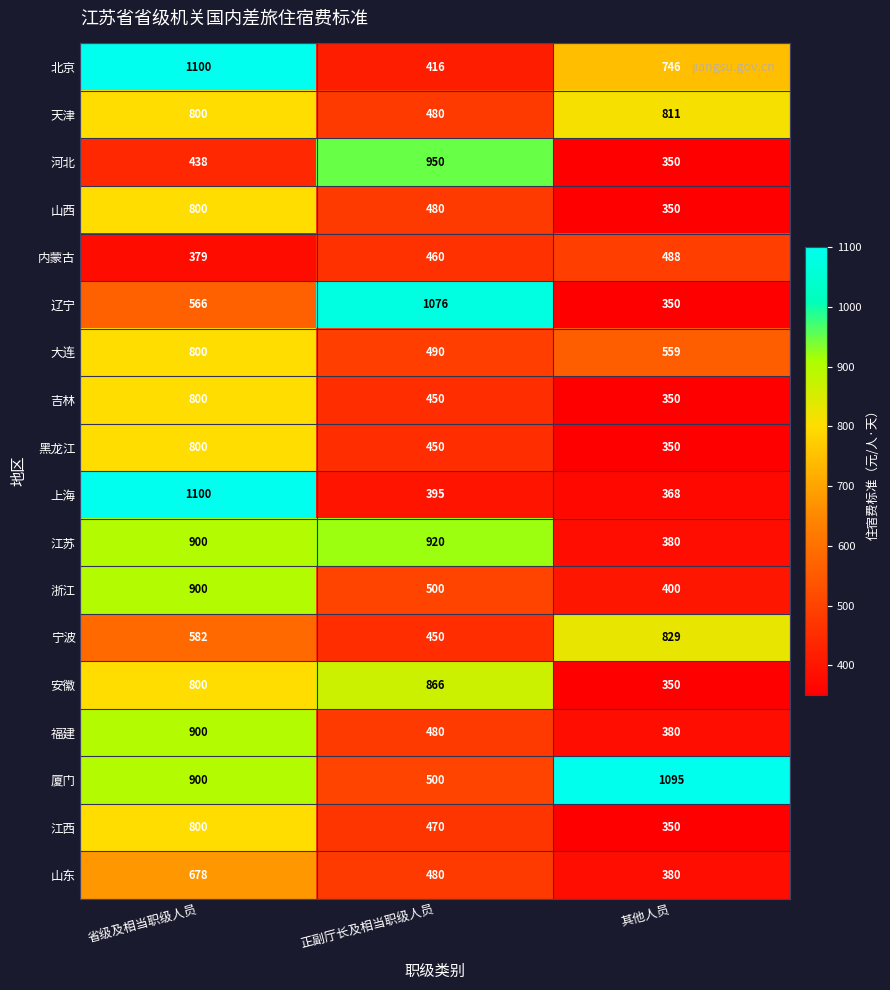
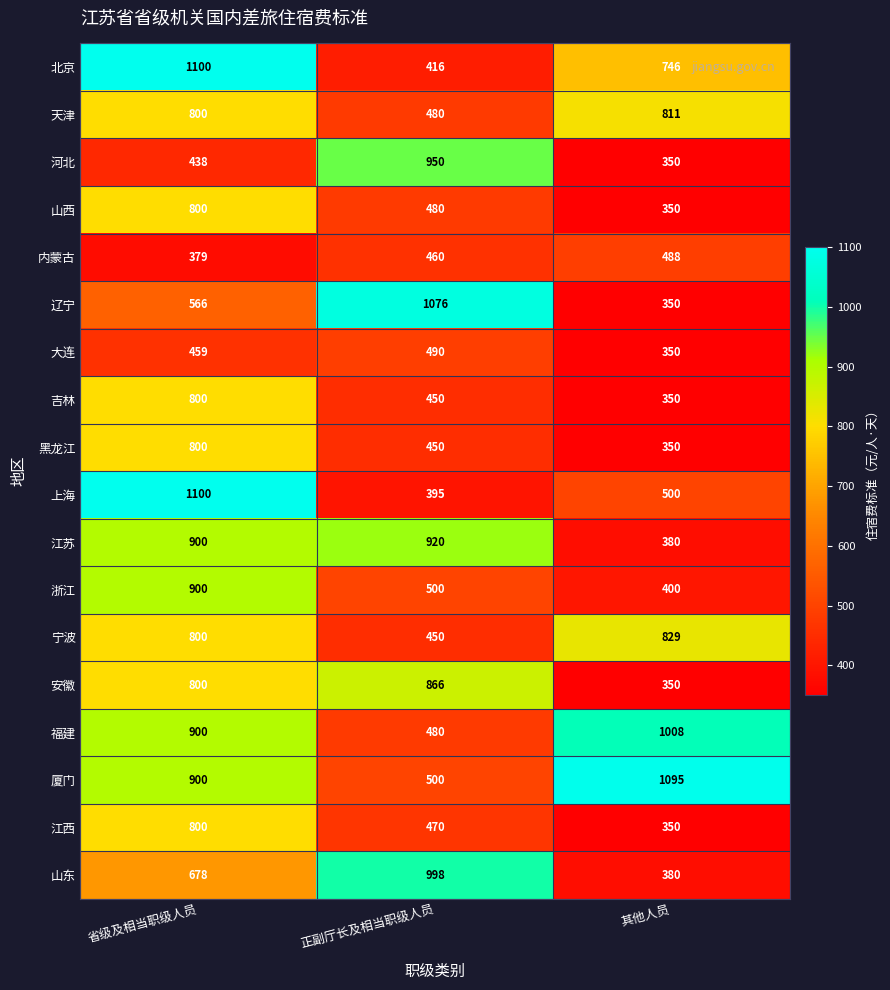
大连, 省级及相当职级人员: 800 -> 459
大连, 其他人员: 559 -> 350
上海, 其他人员: 368 -> 500
宁波, 省级及相当职级人员: 582 -> 800
福建, 其他人员: 380 -> 1008
山东, 正副厅长及相当职级人员: 480 -> 998
